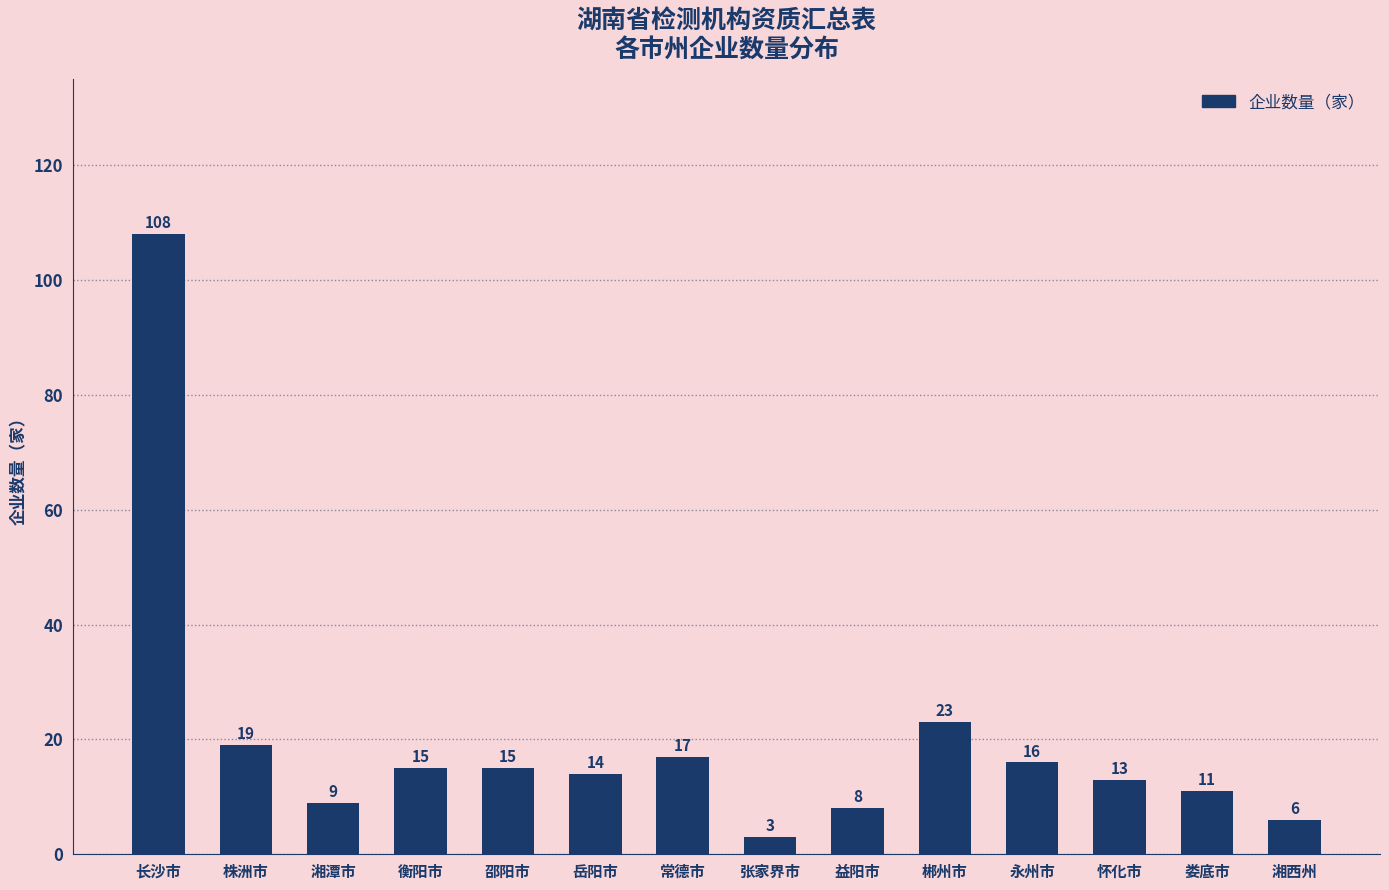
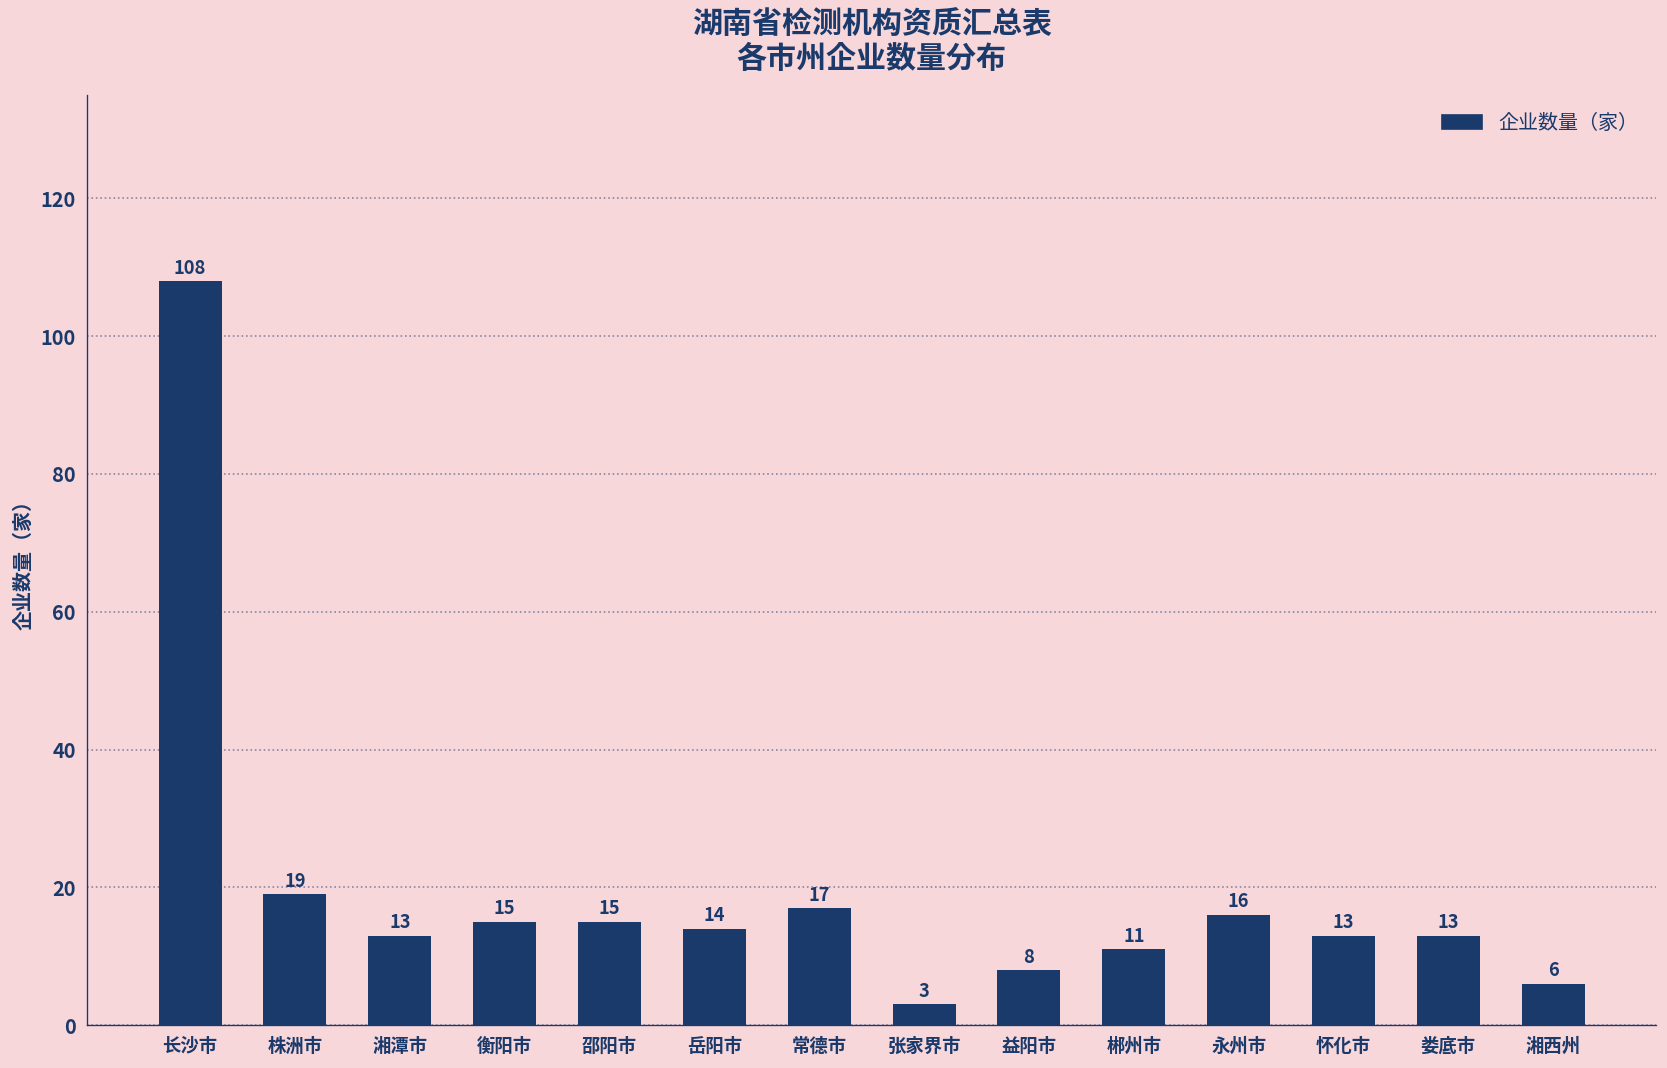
湘潭市: 9 -> 13
郴州市: 23 -> 11
娄底市: 11 -> 13
